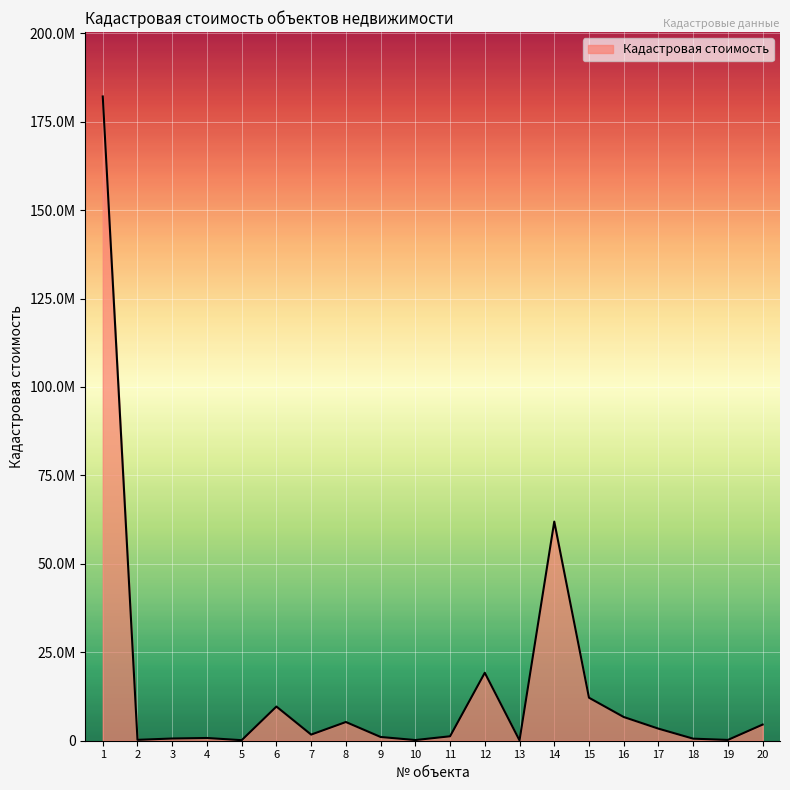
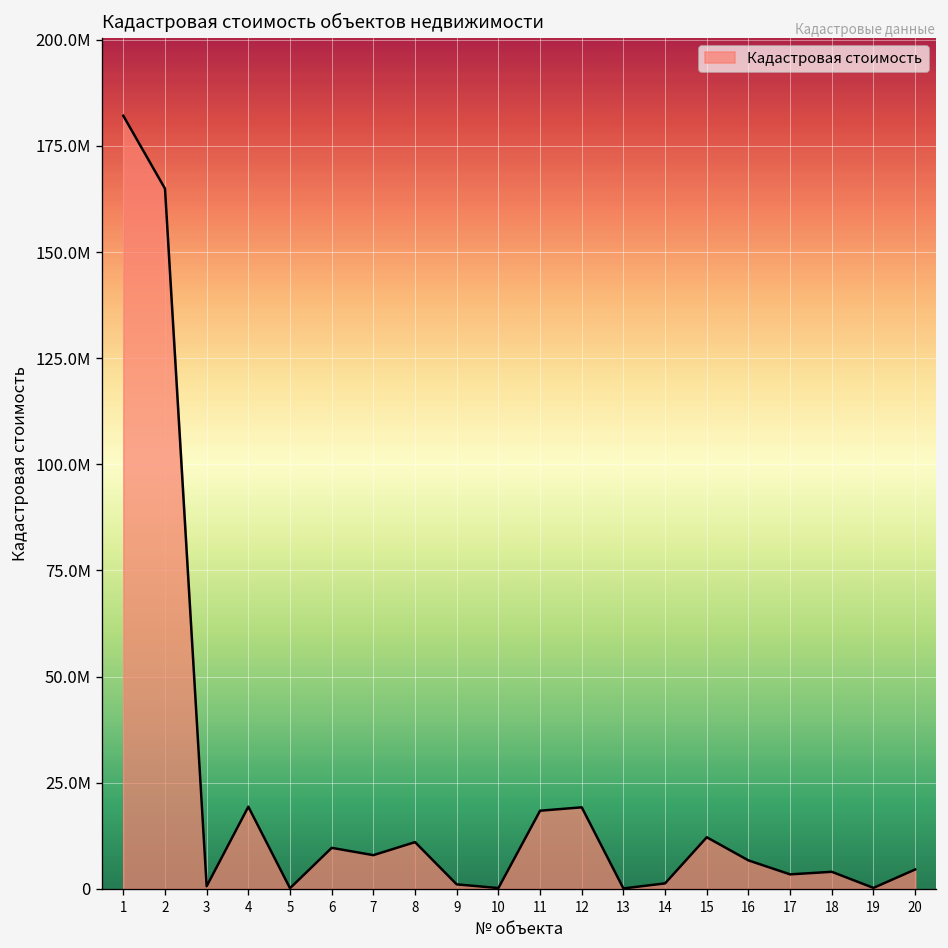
2: 0 -> 165000000
4: 1000000 -> 19000000
7: 2000000 -> 8000000
8: 5000000 -> 11000000
11: 1000000 -> 18000000
14: 62000000 -> 1000000
18: 1000000 -> 4000000
